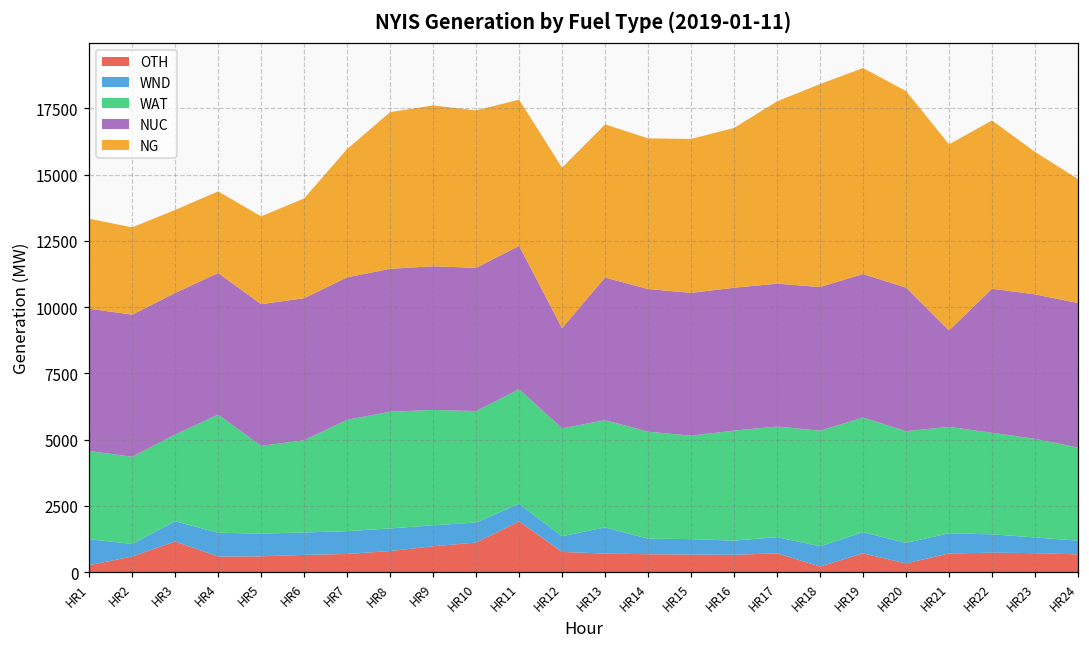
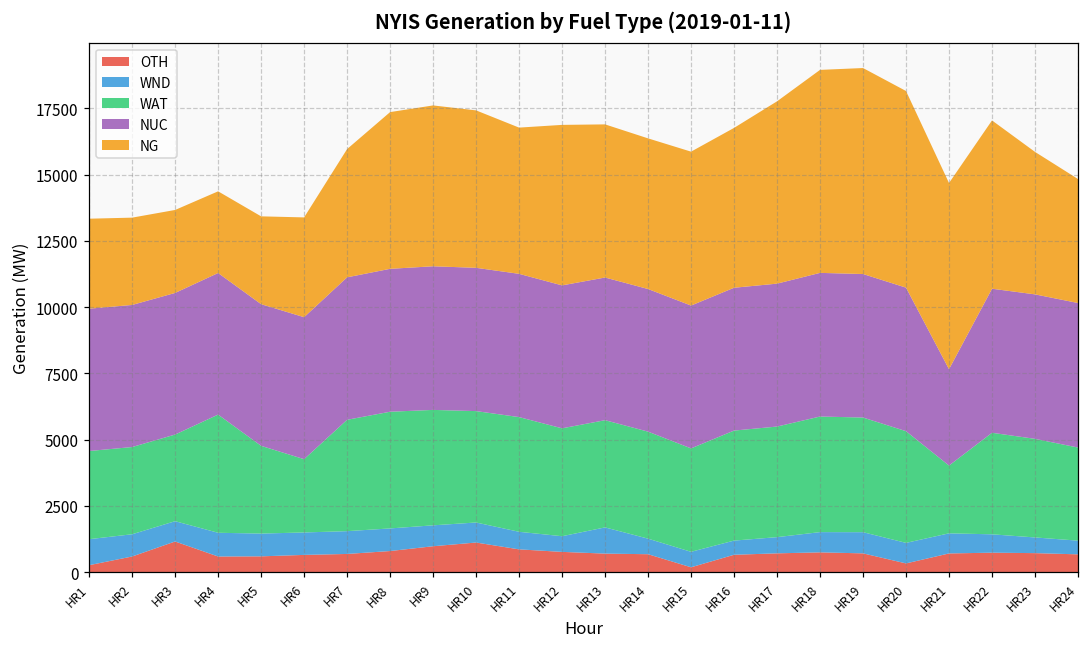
WND, HR2: 500 -> 800
WAT, HR6: 3500 -> 2800
OTH, HR11: 1900 -> 900
NUC, HR12: 3800 -> 5400
OTH, HR15: 700 -> 200
OTH, HR18: 200 -> 700
WAT, HR21: 4000 -> 2600
